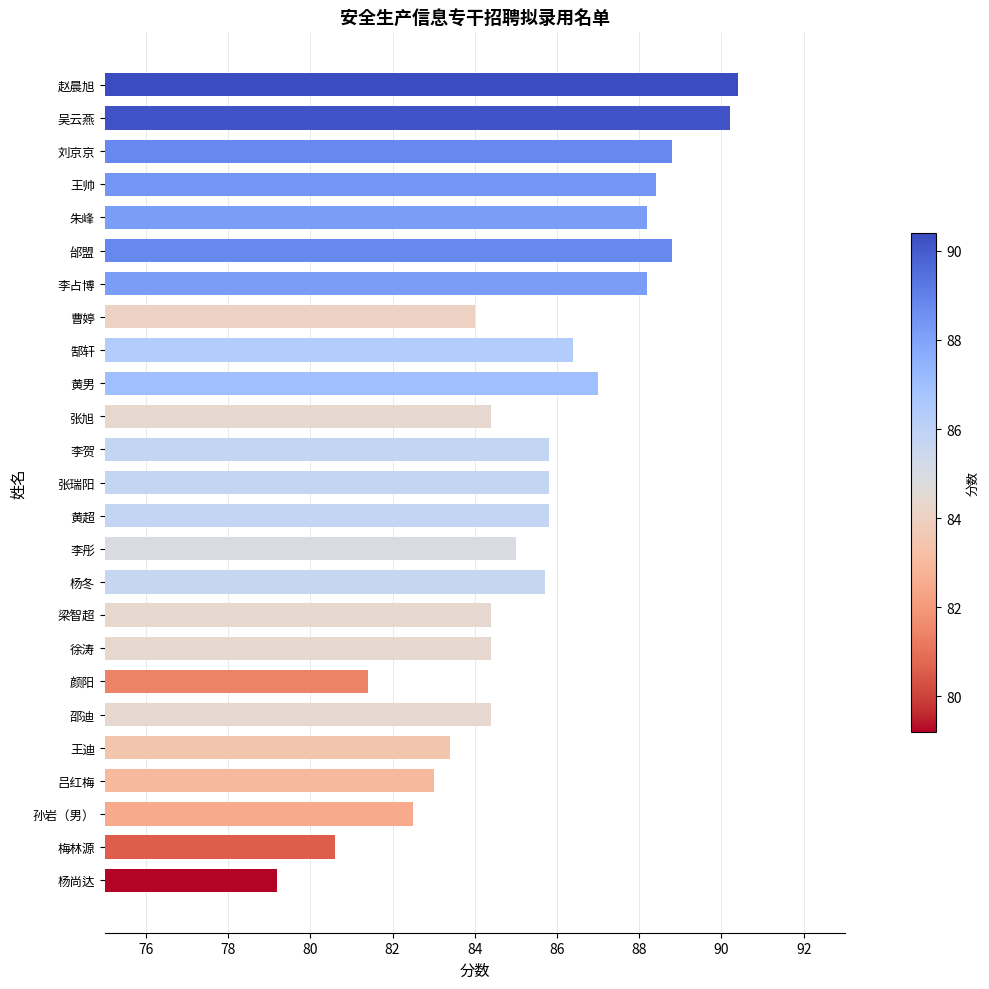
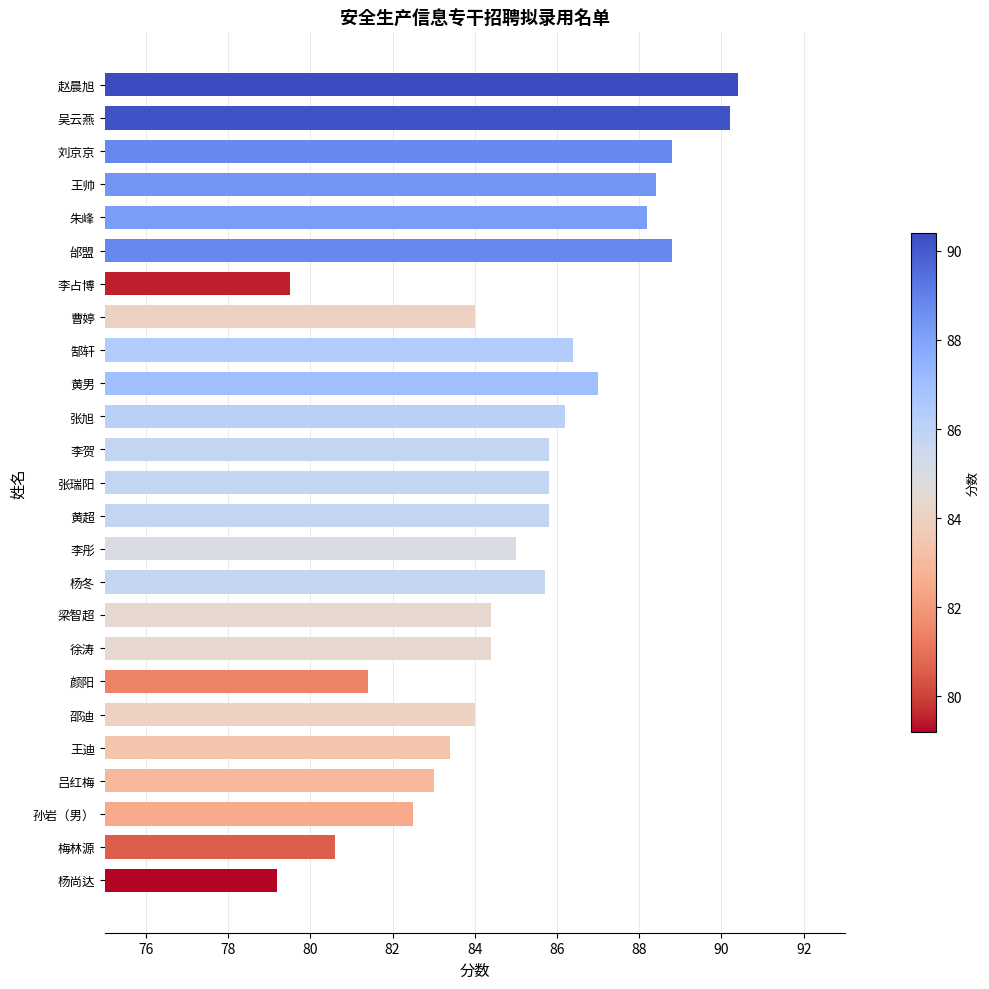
李占博: 88.2 -> 79.5
张旭: 84.4 -> 86.2
邵迪: 84.4 -> 84.0
